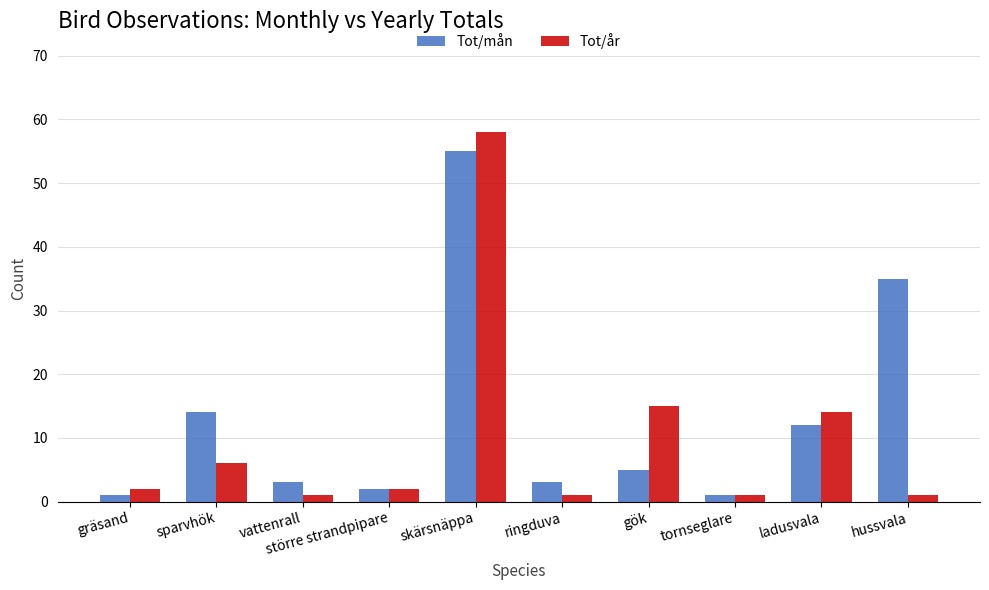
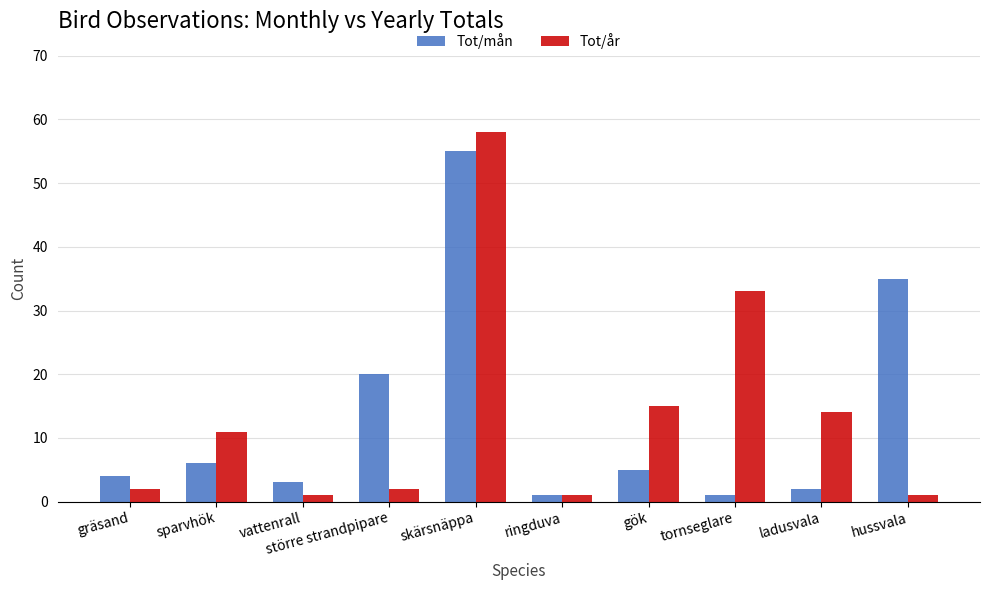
Tot/mån, gräsand: 1 -> 4
Tot/mån, sparvhök: 14 -> 6
Tot/år, sparvhök: 6 -> 11
Tot/mån, större strandpipare: 2 -> 20
Tot/mån, ringduva: 3 -> 1
Tot/år, tornseglare: 1 -> 33
Tot/mån, ladusvala: 12 -> 2
